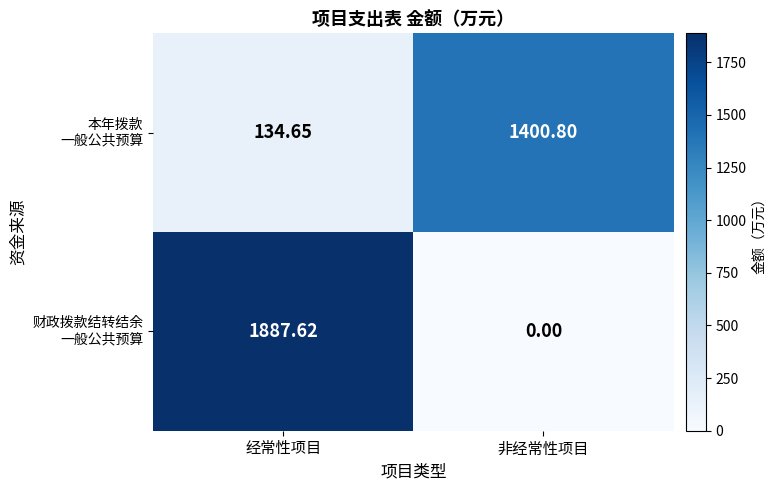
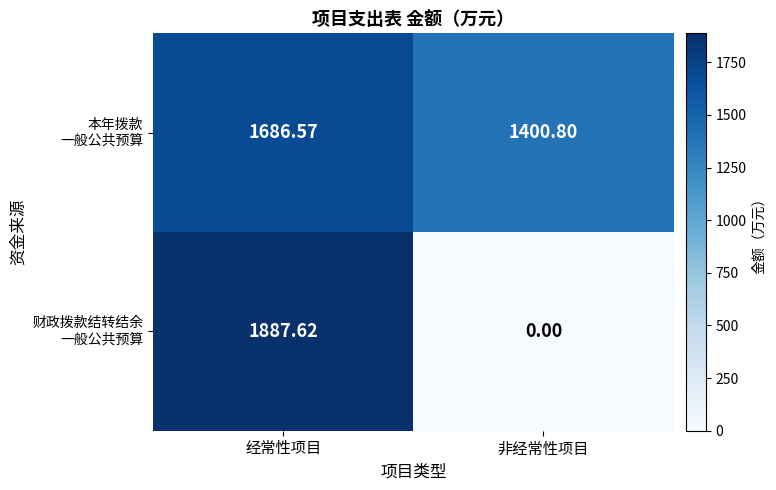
本年拨款 一般公共预算, 经常性项目: 134.65 -> 1686.57
